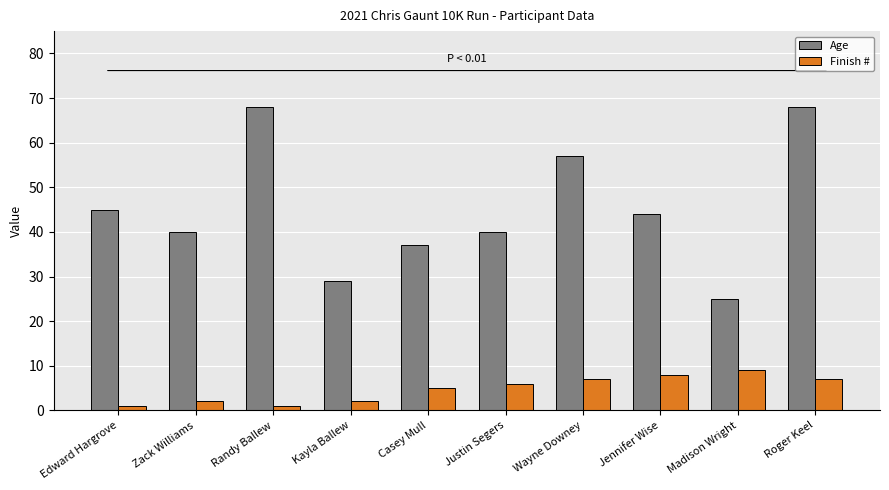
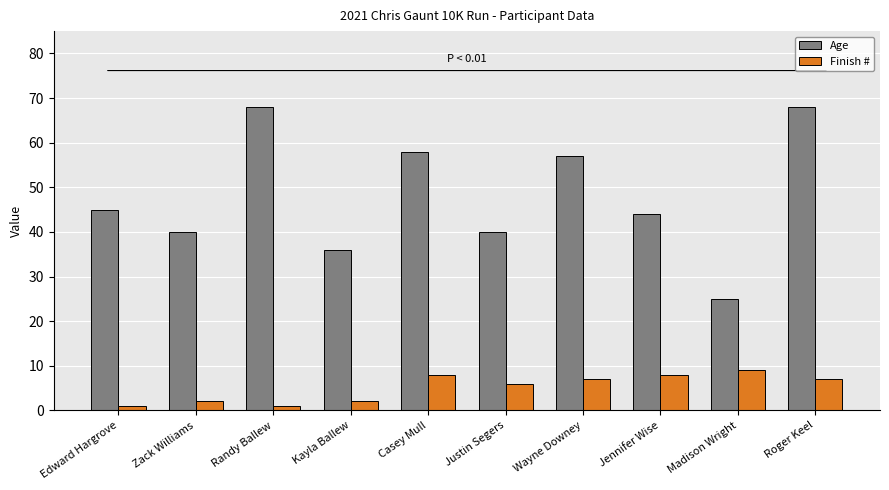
Age, Kayla Ballew: 29 -> 36
Age, Casey Mull: 37 -> 58
Finish #, Casey Mull: 5 -> 8
